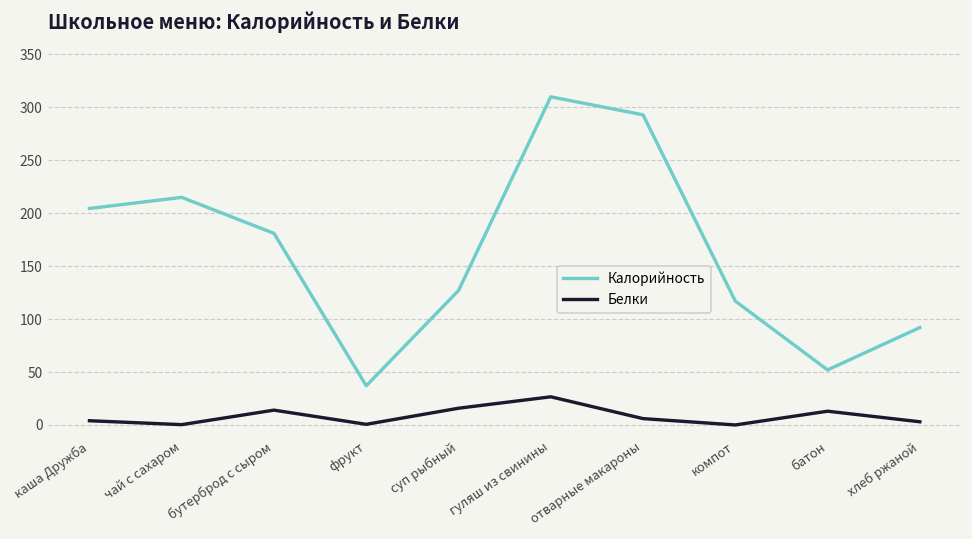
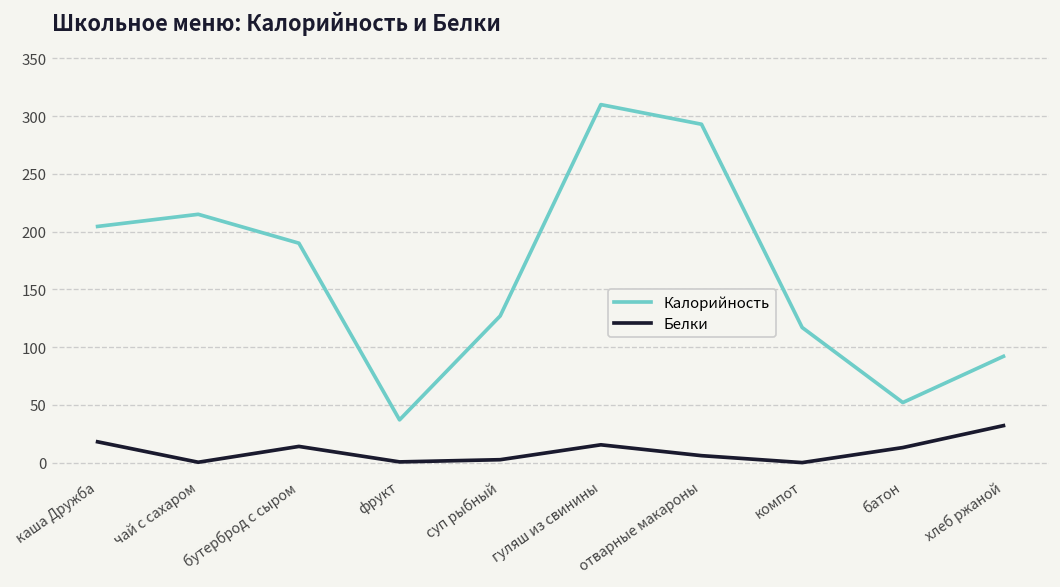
Белки, каша Дружба: 0 -> 20
Калорийность, бутерброд с сыром: 180 -> 190
Белки, суп рыбный: 20 -> 0
Белки, гуляш из свинины: 30 -> 20
Белки, хлеб ржаной: 0 -> 30
